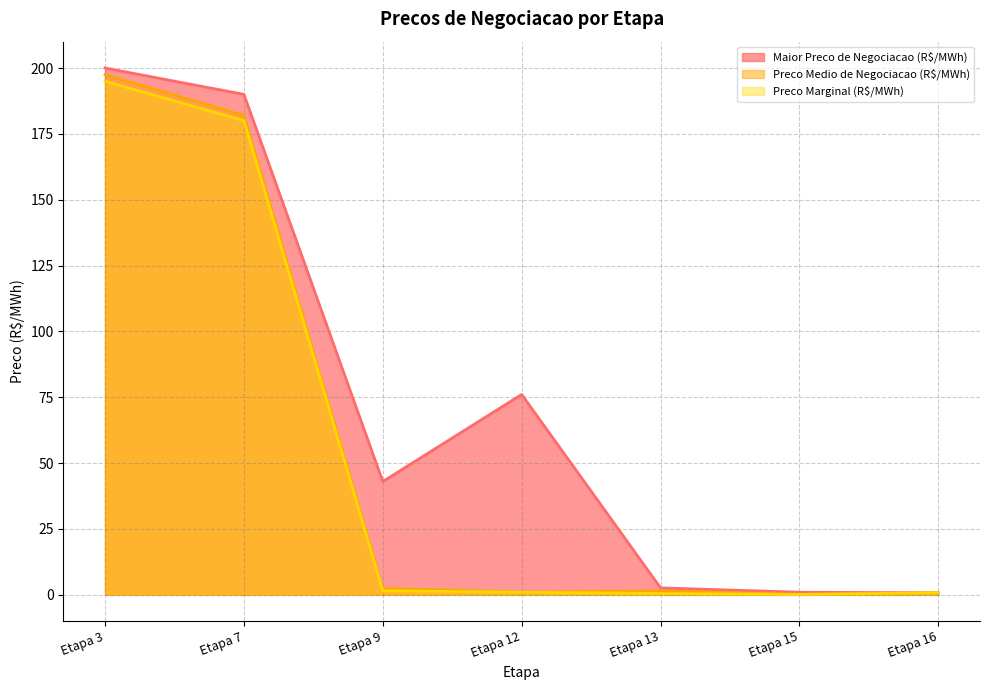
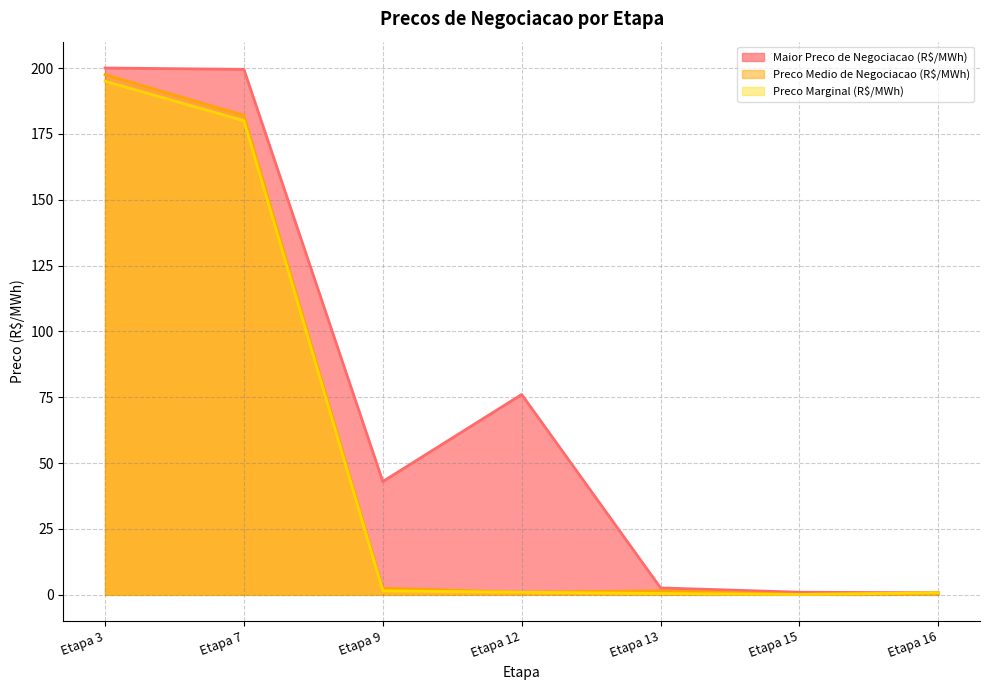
Maior Preco de Negociacao (R$/MWh), Etapa 7: 190 -> 200
